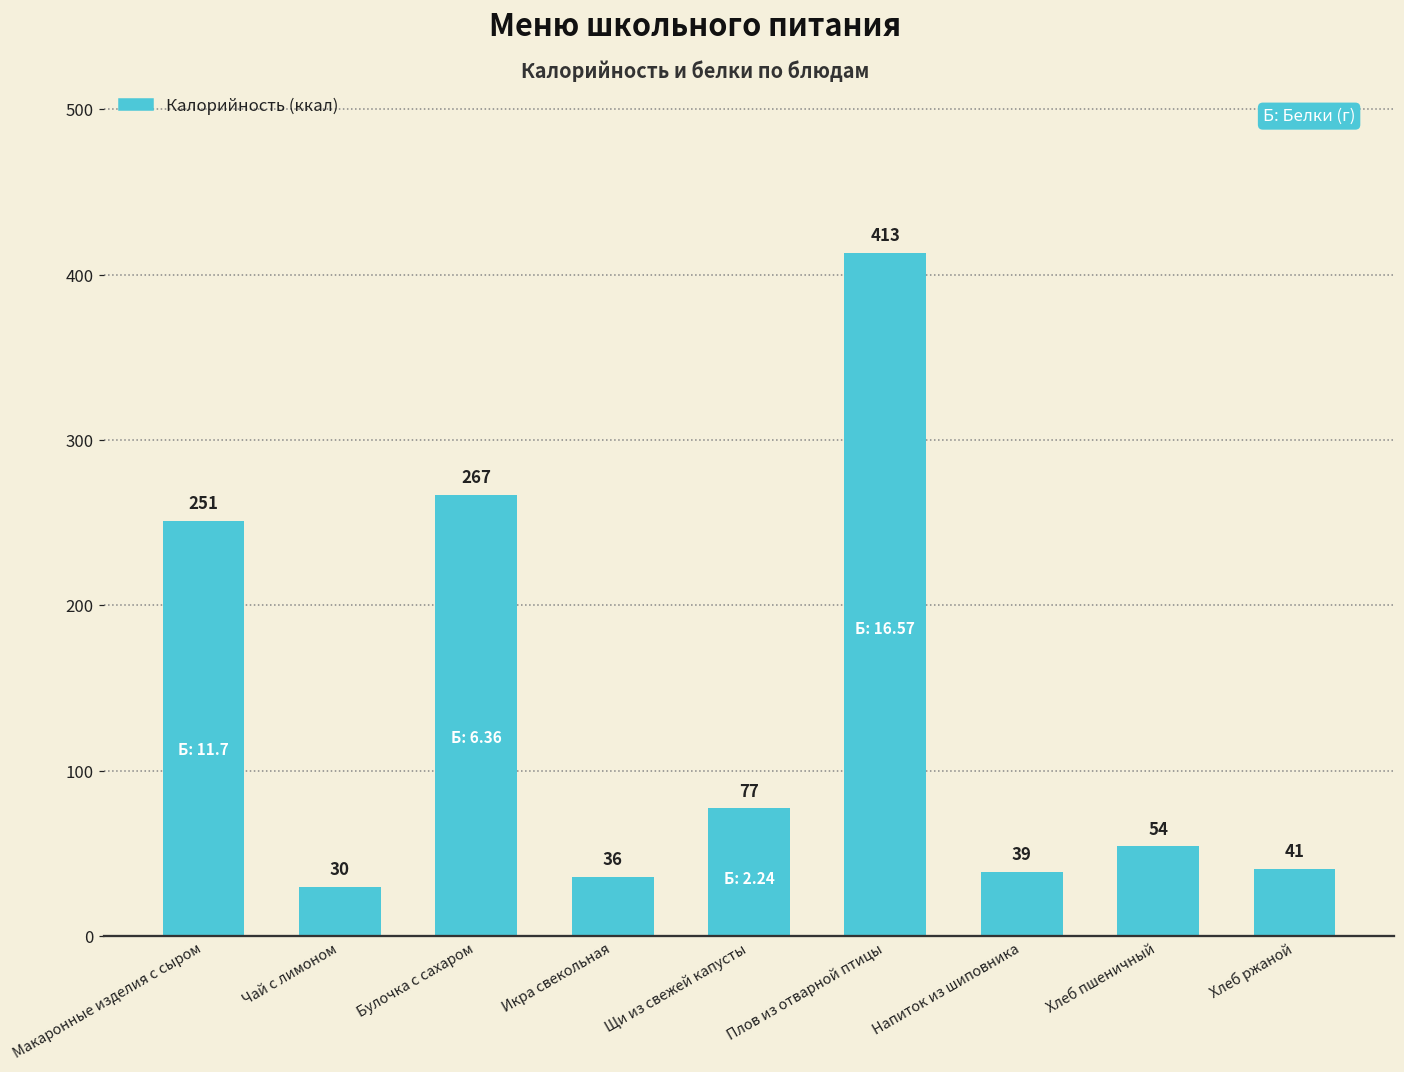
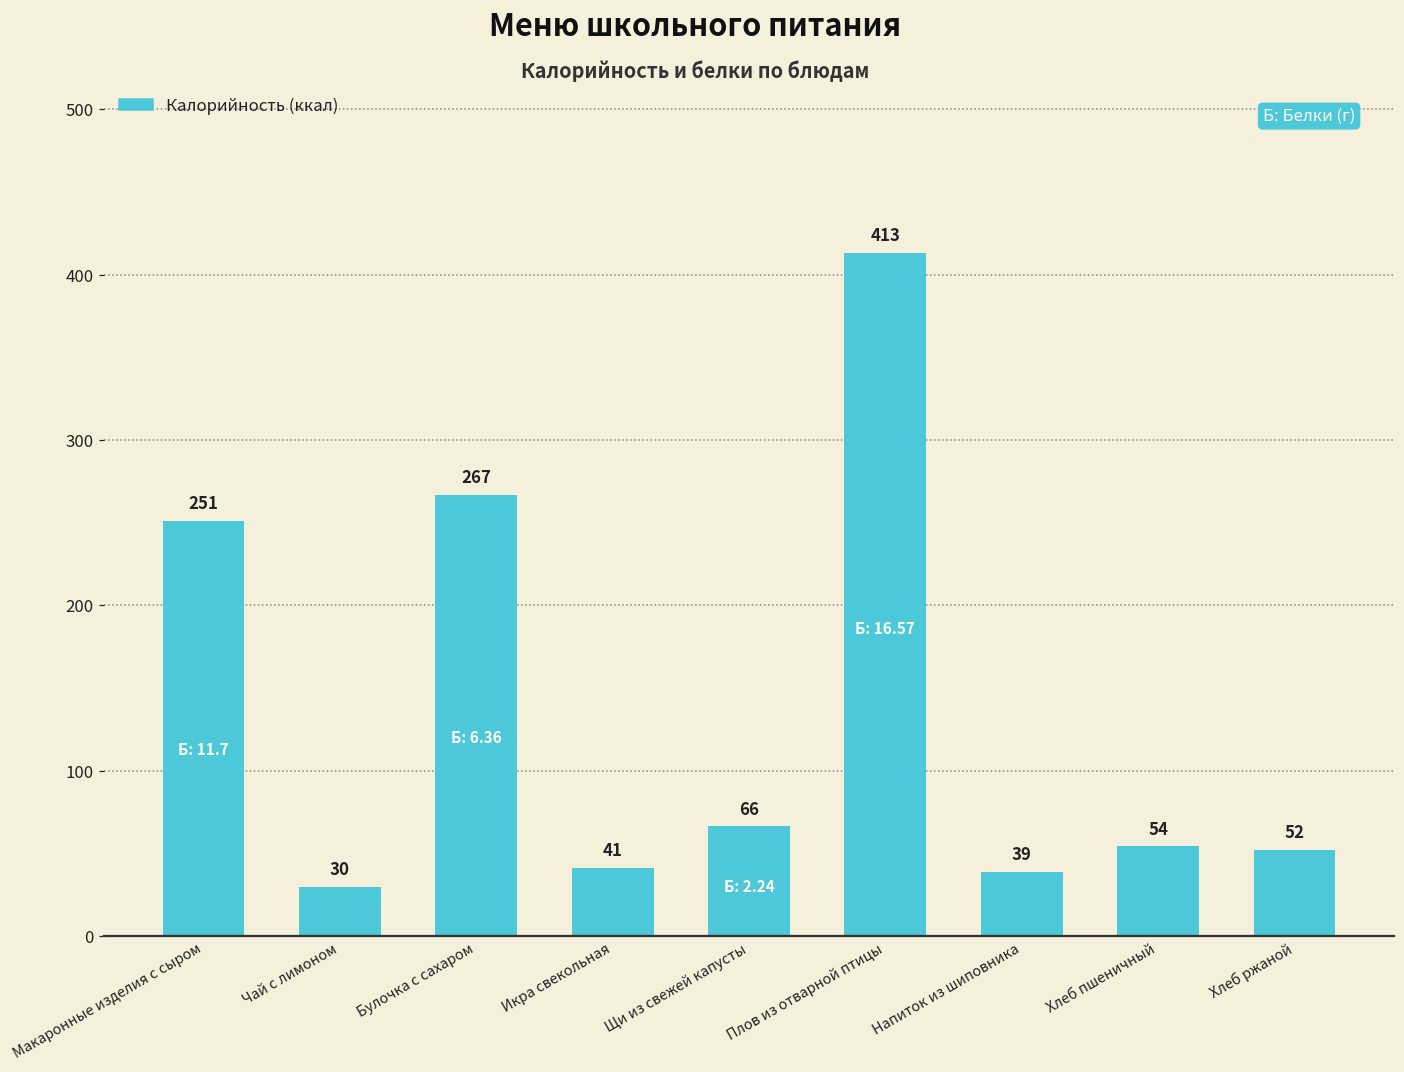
Икра свекольная: 36 -> 41
Щи из свежей капусты: 77 -> 66
Хлеб ржаной: 41 -> 52
